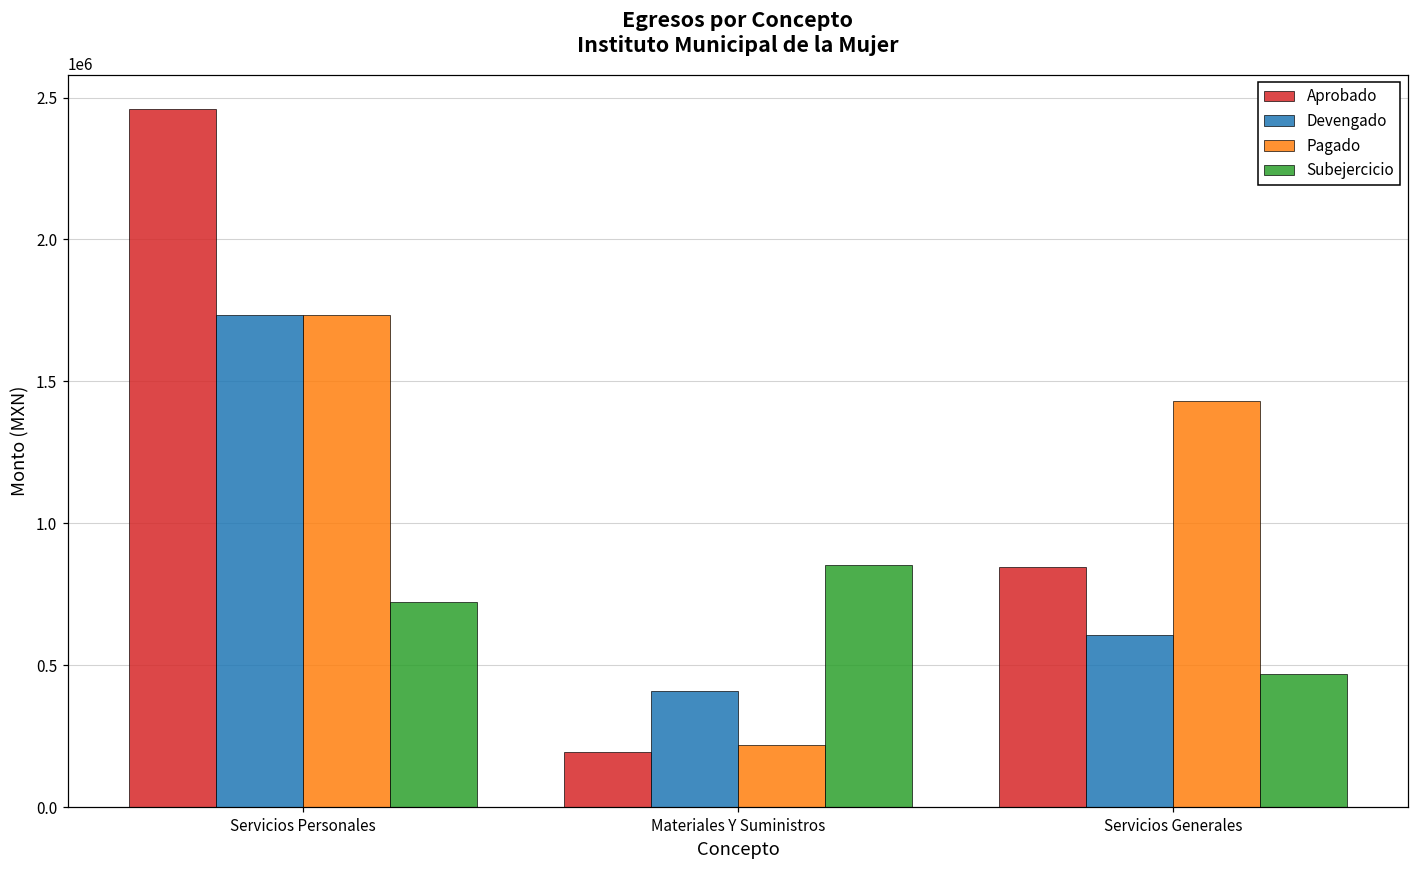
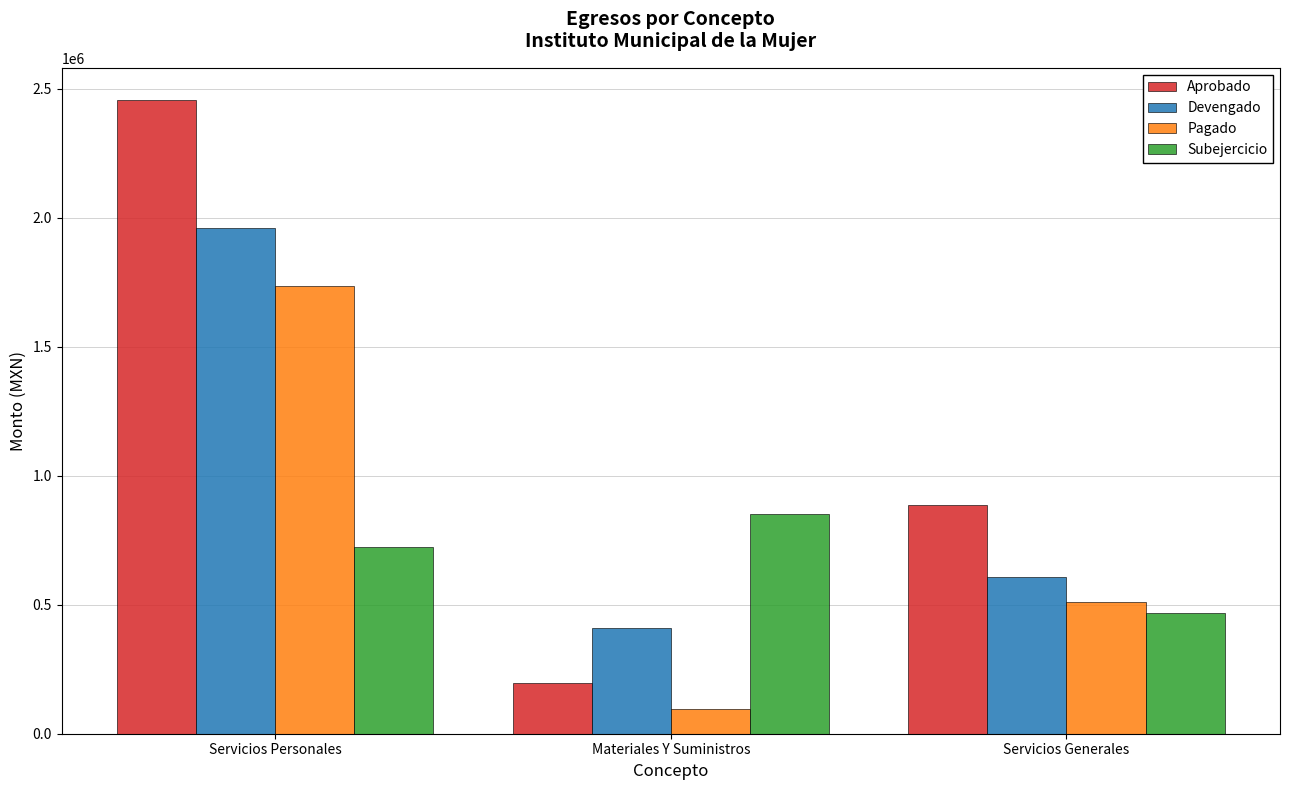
Devengado, Servicios Personales: 1730000 -> 1960000
Pagado, Materiales Y Suministros: 220000 -> 100000
Aprobado, Servicios Generales: 840000 -> 890000
Pagado, Servicios Generales: 1430000 -> 510000
